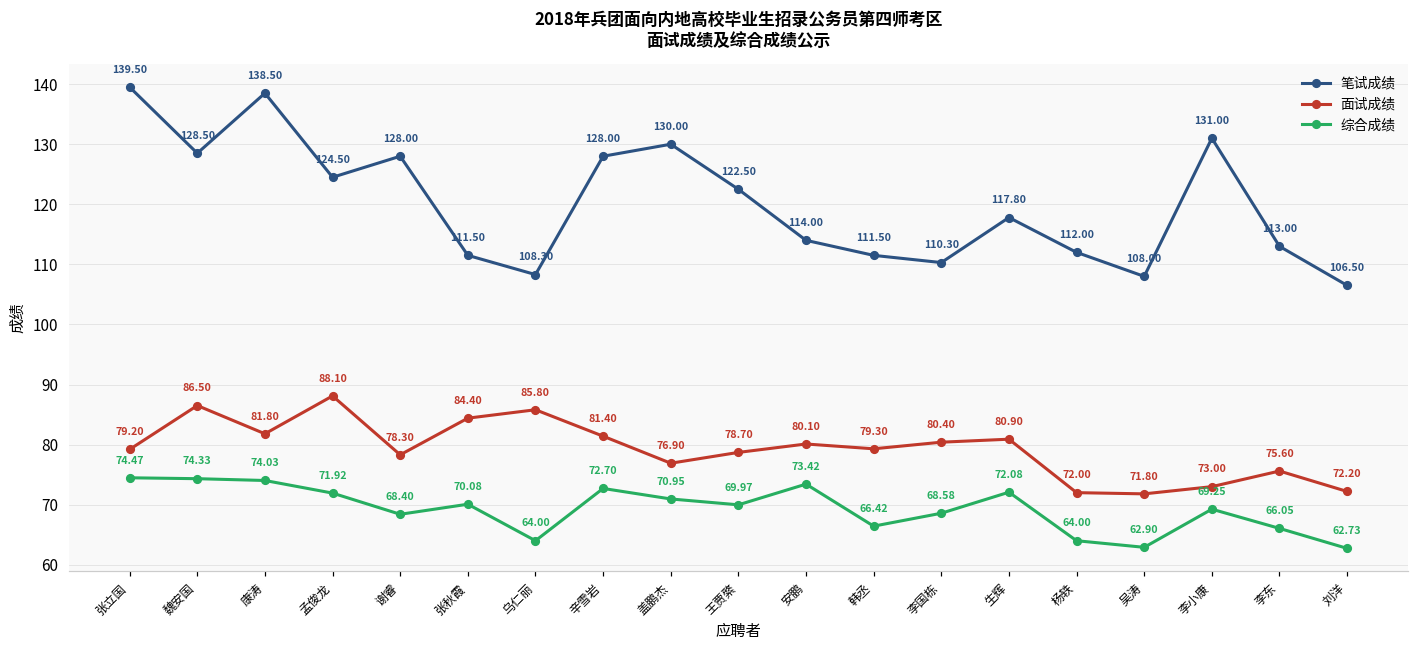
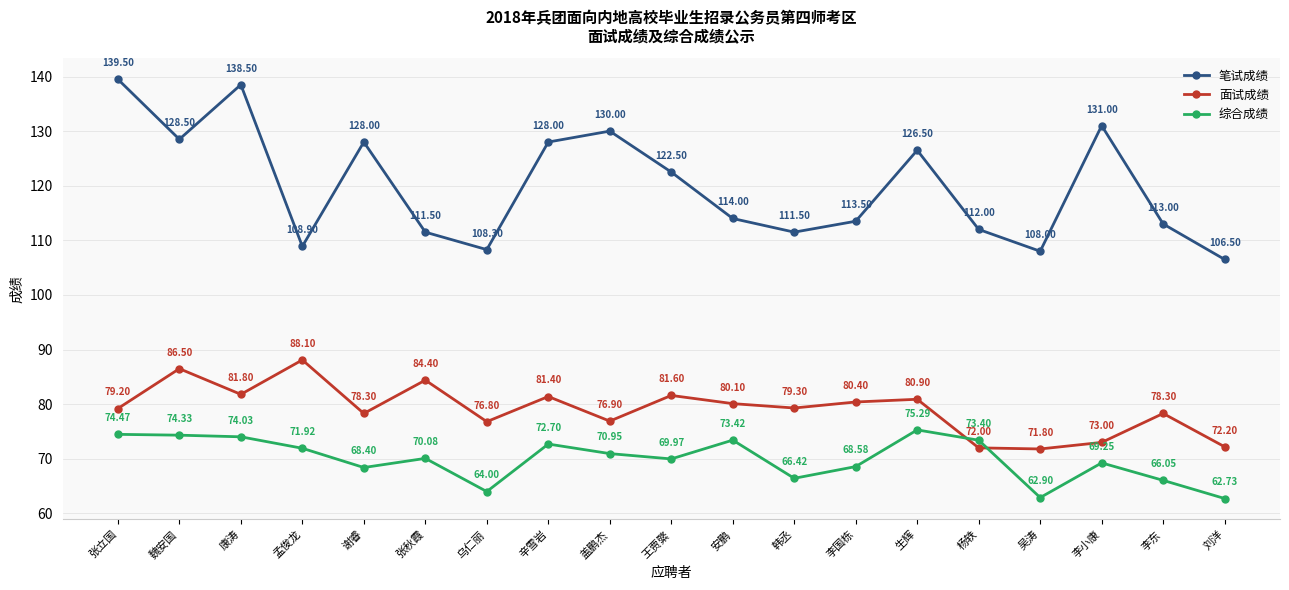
笔试成绩, 孟俊龙: 124.50 -> 108.90
面试成绩, 乌仁丽: 85.80 -> 76.80
面试成绩, 王贾綮: 78.70 -> 81.60
笔试成绩, 李国栋: 110.30 -> 113.50
笔试成绩, 生辉: 117.80 -> 126.50
综合成绩, 生辉: 72.08 -> 75.29
综合成绩, 杨轶: 64.00 -> 73.40
面试成绩, 李东: 75.60 -> 78.30
